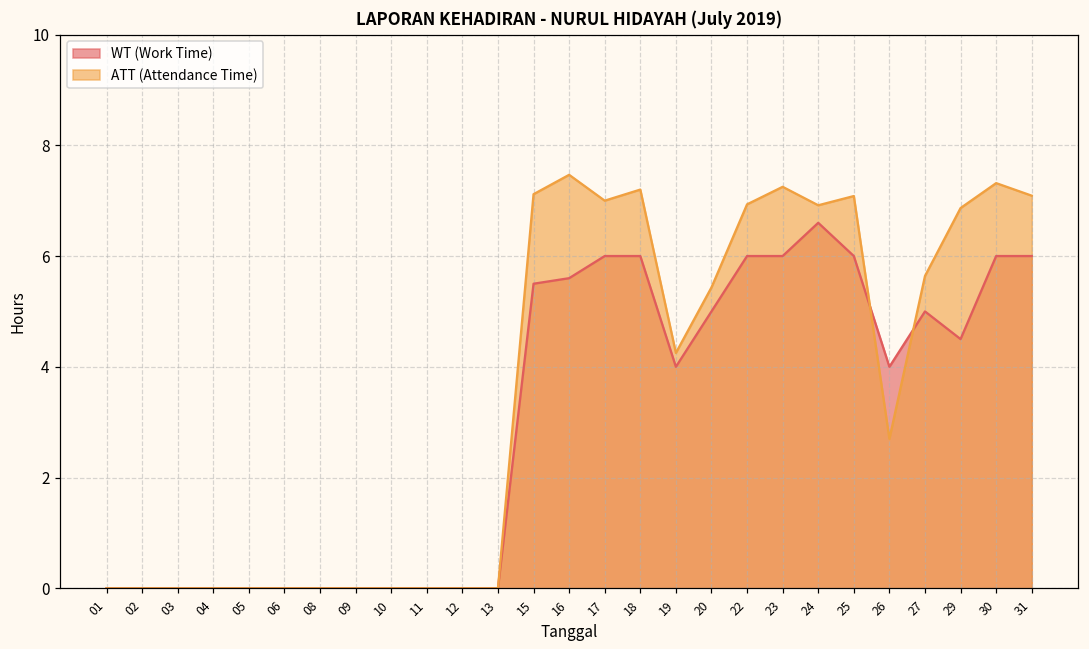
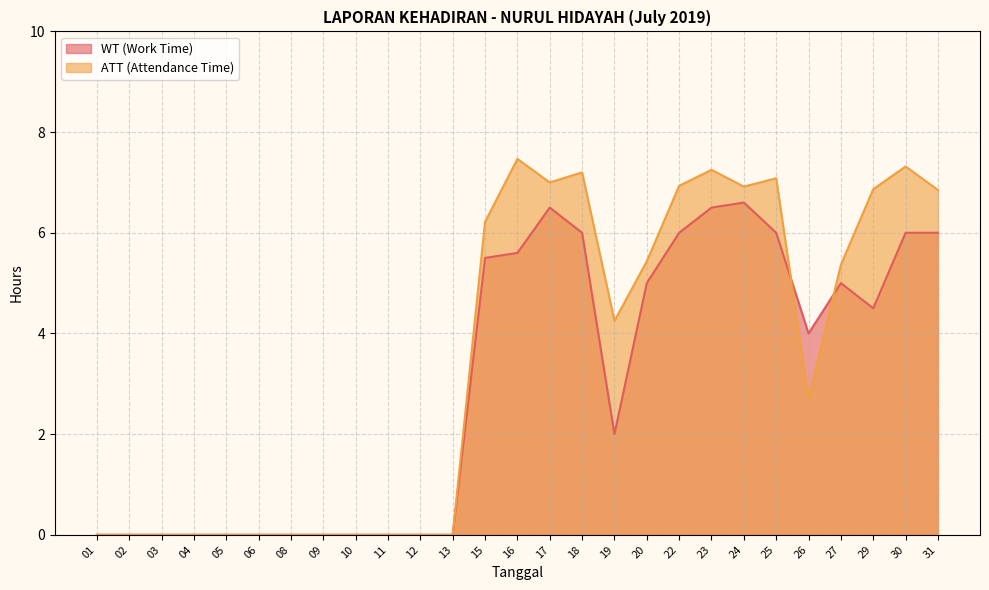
ATT (Attendance Time), 15: 7.1 -> 6.2
WT (Work Time), 17: 6.0 -> 6.5
WT (Work Time), 19: 4 -> 2
WT (Work Time), 23: 6.0 -> 6.5
ATT (Attendance Time), 27: 5.6 -> 5.4
ATT (Attendance Time), 31: 7.1 -> 6.9
